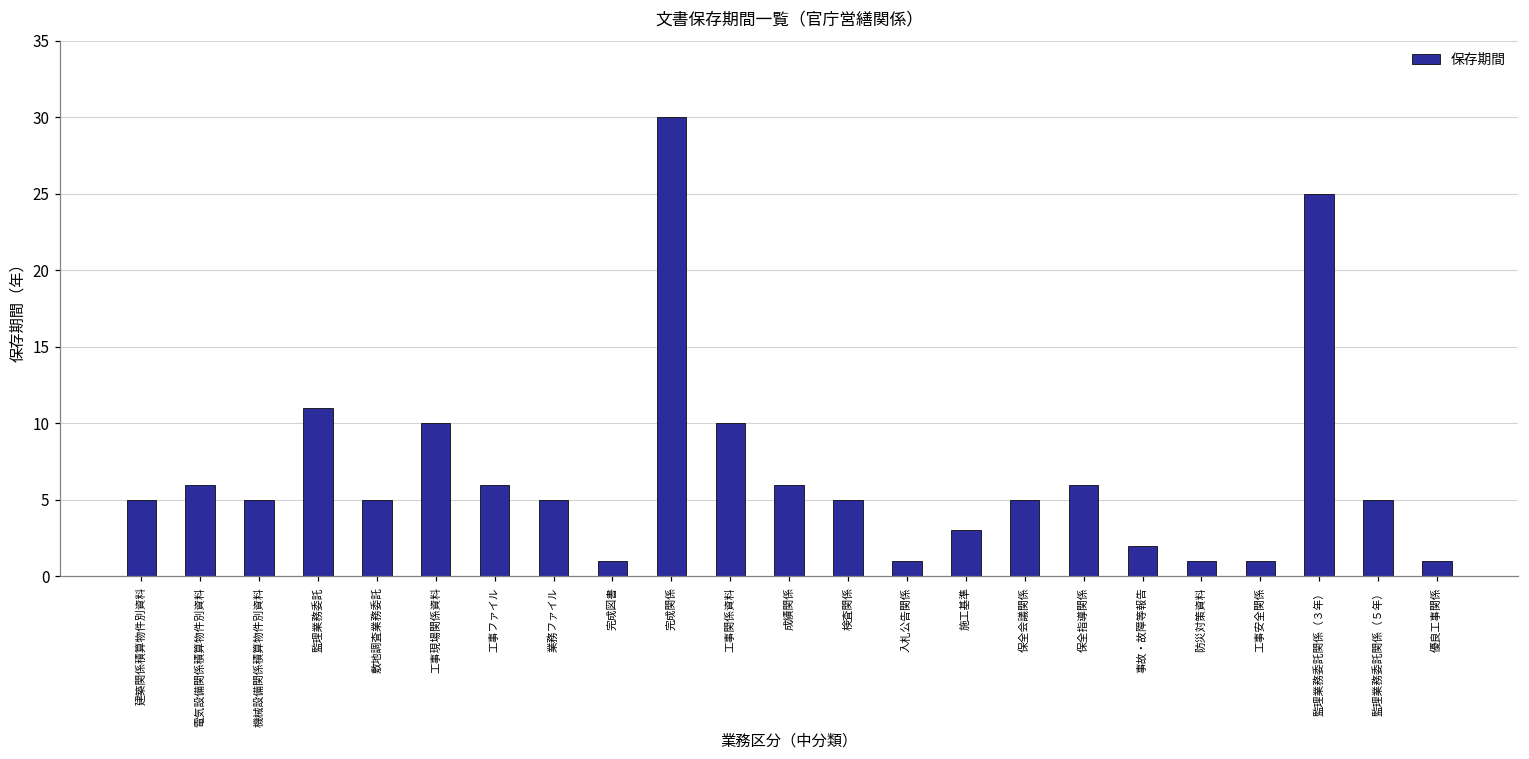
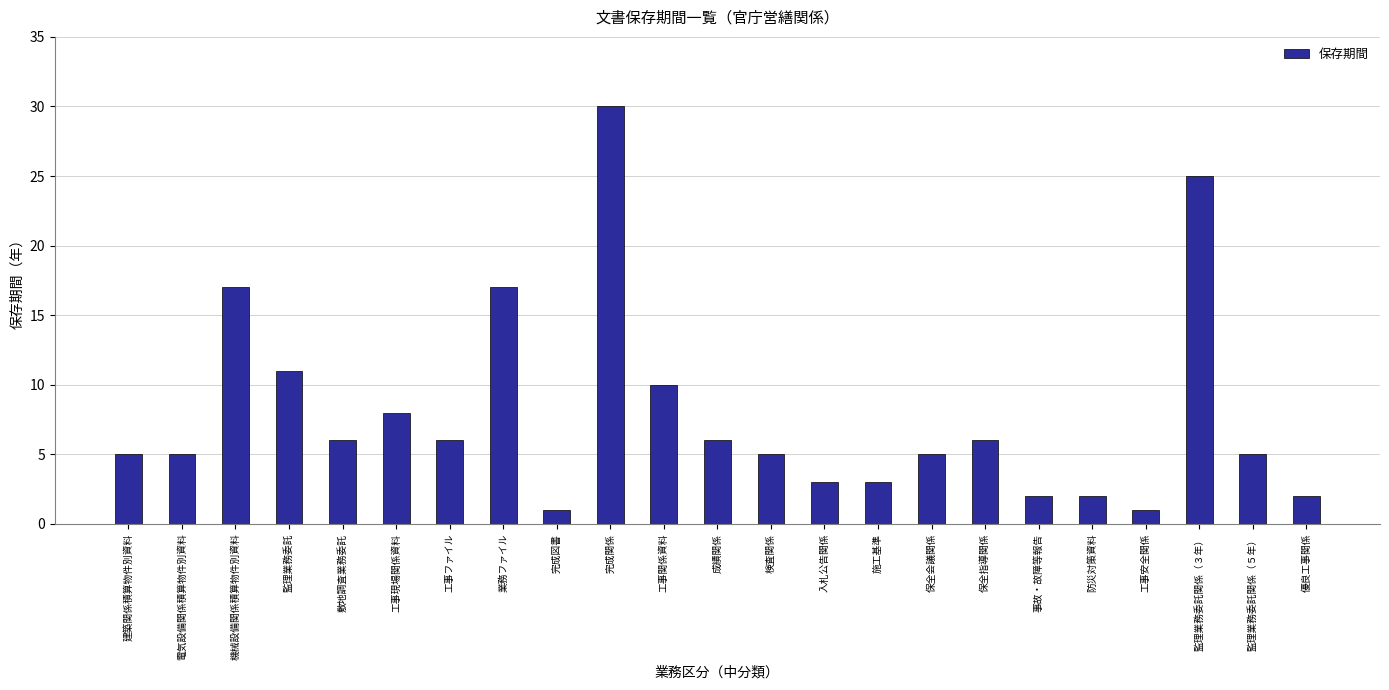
電気設備関係積算物件別資料: 6 -> 5
機械設備関係積算物件別資料: 5 -> 17
敷地調査業務委託: 5 -> 6
工事現場関係資料: 10 -> 8
業務ファイル: 5 -> 17
入札公告関係: 1 -> 3
防災対策資料: 1 -> 2
優良工事関係: 1 -> 2
